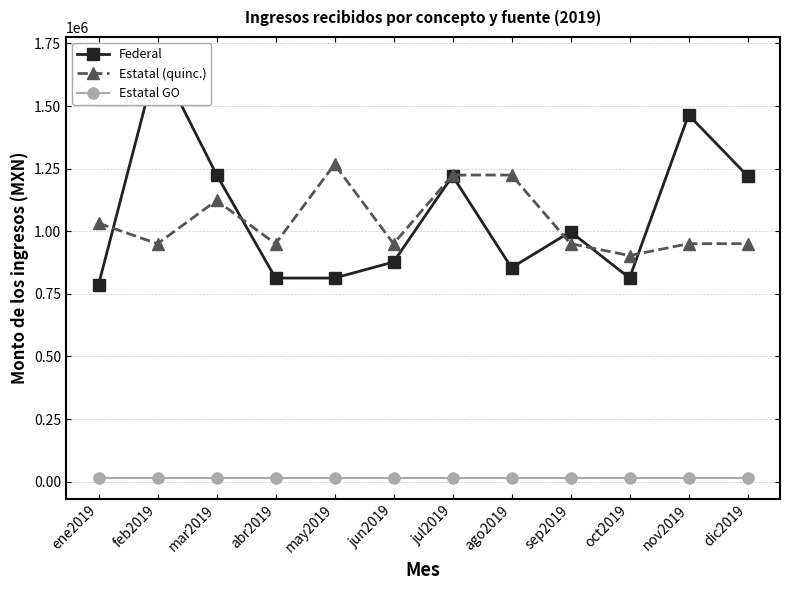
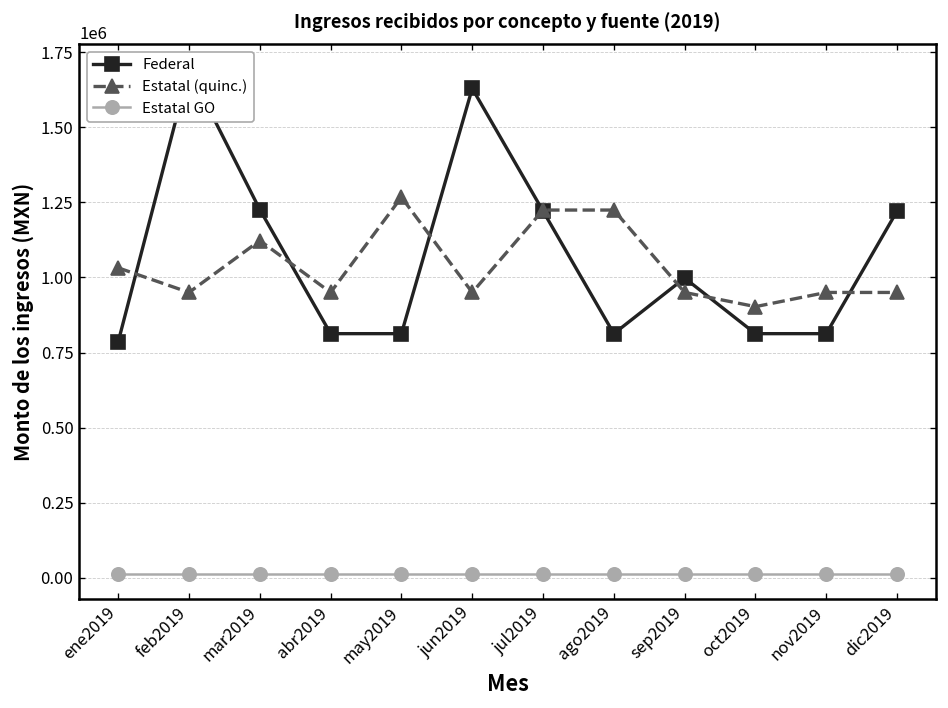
Federal, jun2019: 880000 -> 1630000
Federal, ago2019: 850000 -> 810000
Federal, nov2019: 1460000 -> 810000
